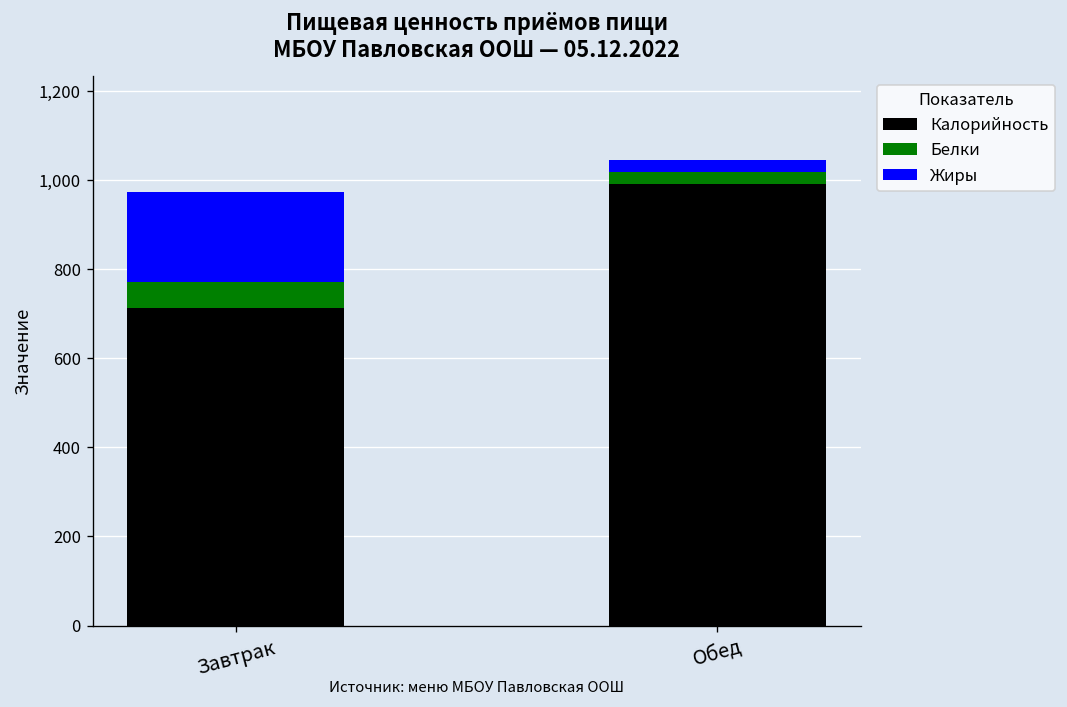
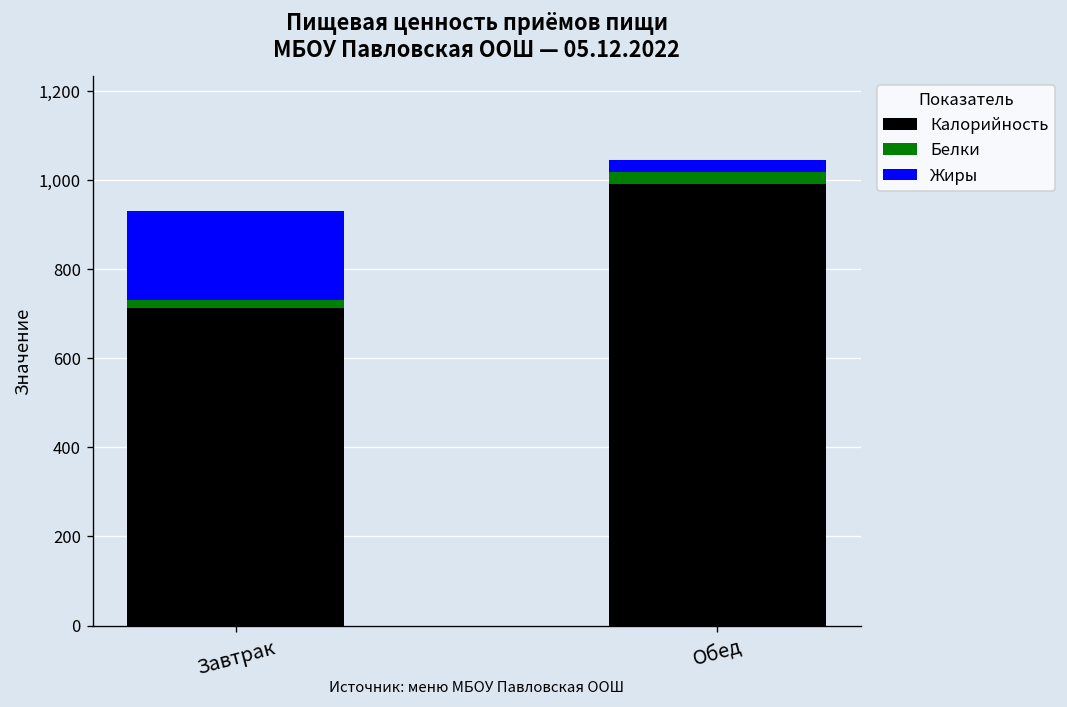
Белки, Завтрак: 60 -> 20
